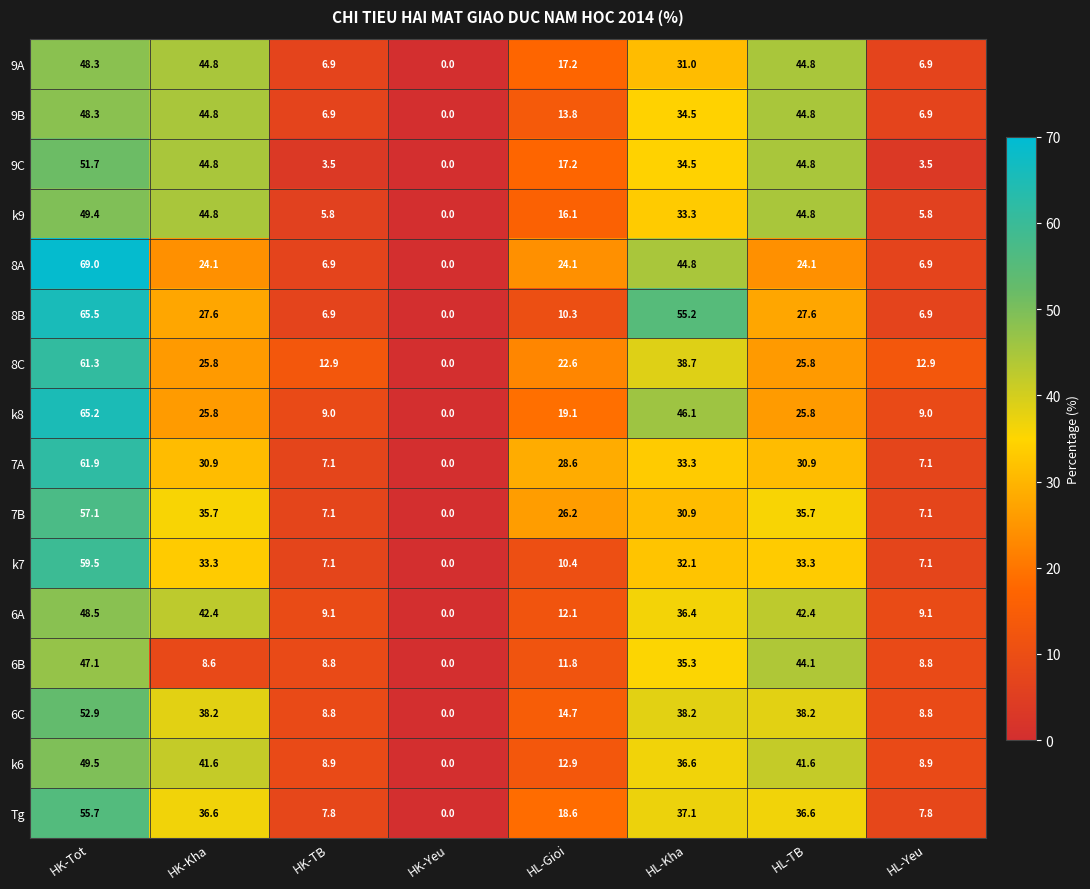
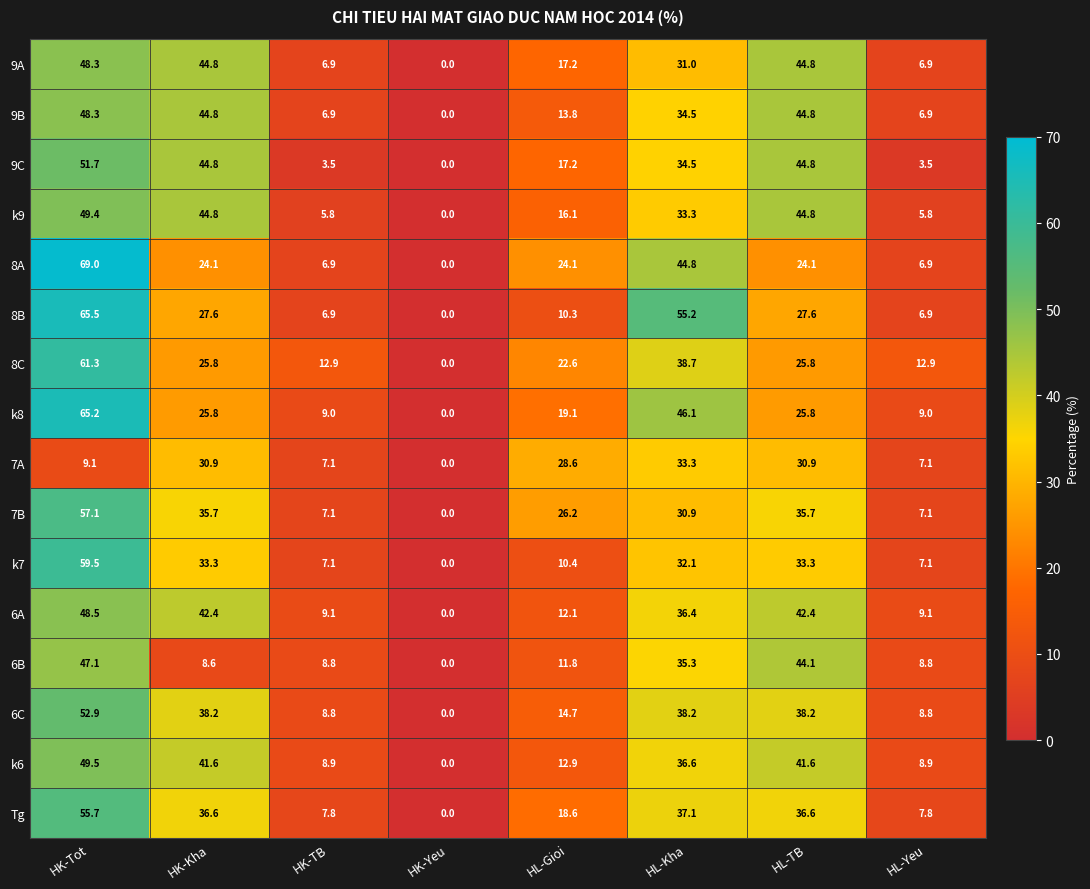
7A, HK-Tot: 61.9 -> 9.1
